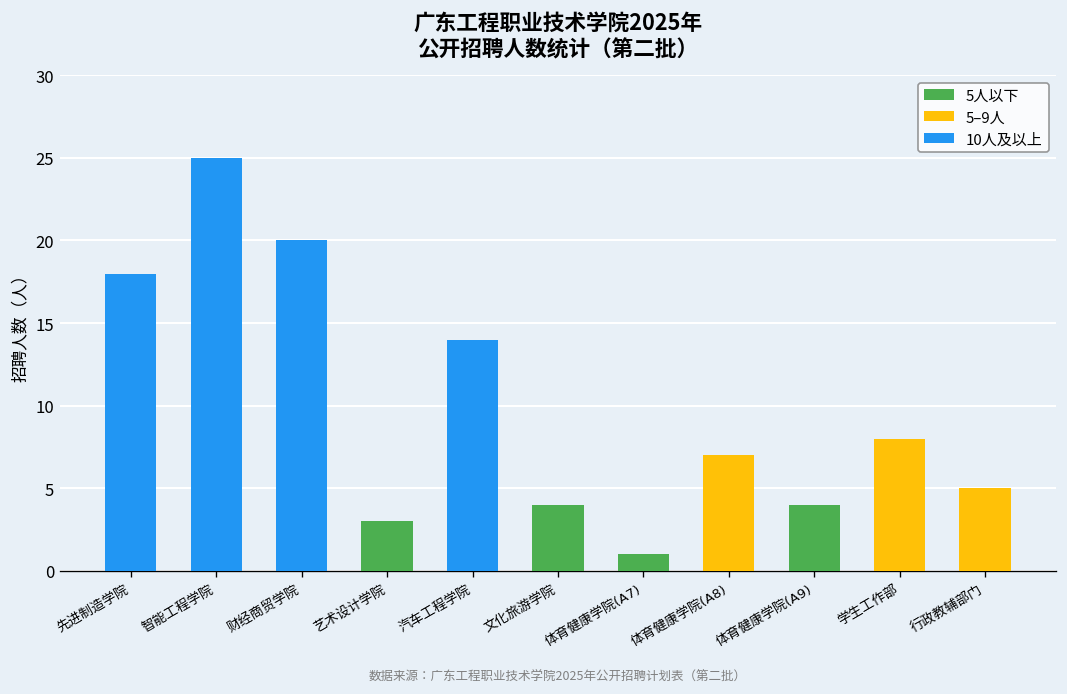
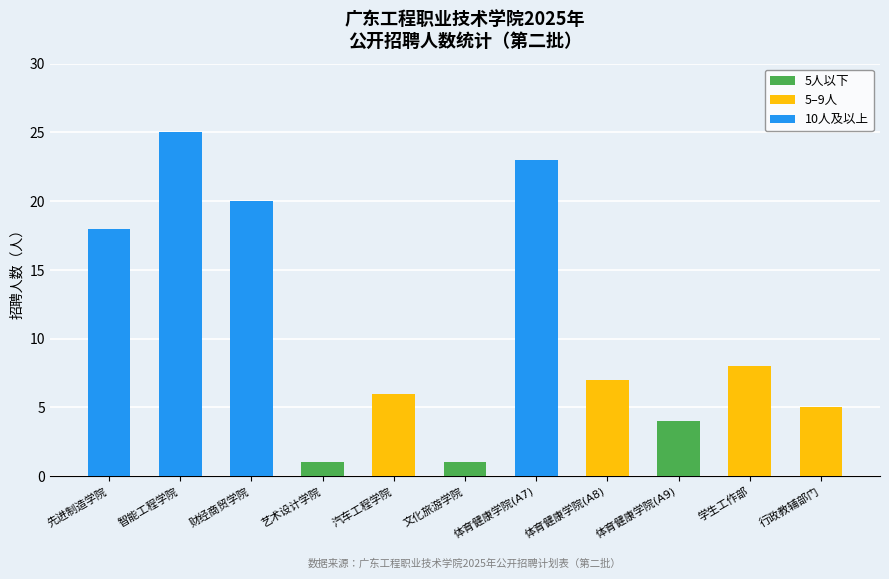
艺术设计学院: 3 -> 1
汽车工程学院: 14 -> 6
文化旅游学院: 4 -> 1
体育健康学院(A7): 1 -> 23
